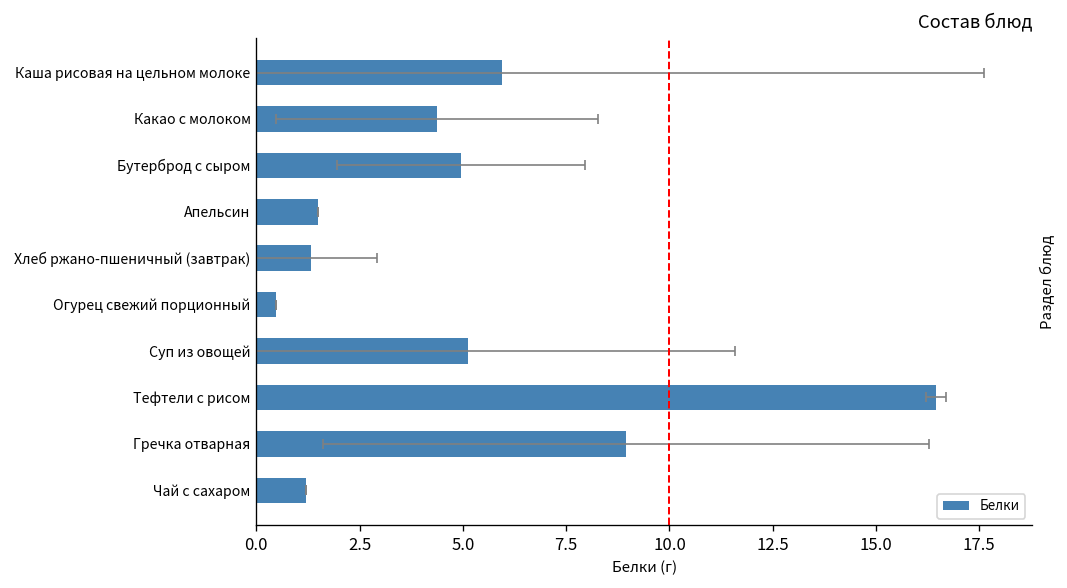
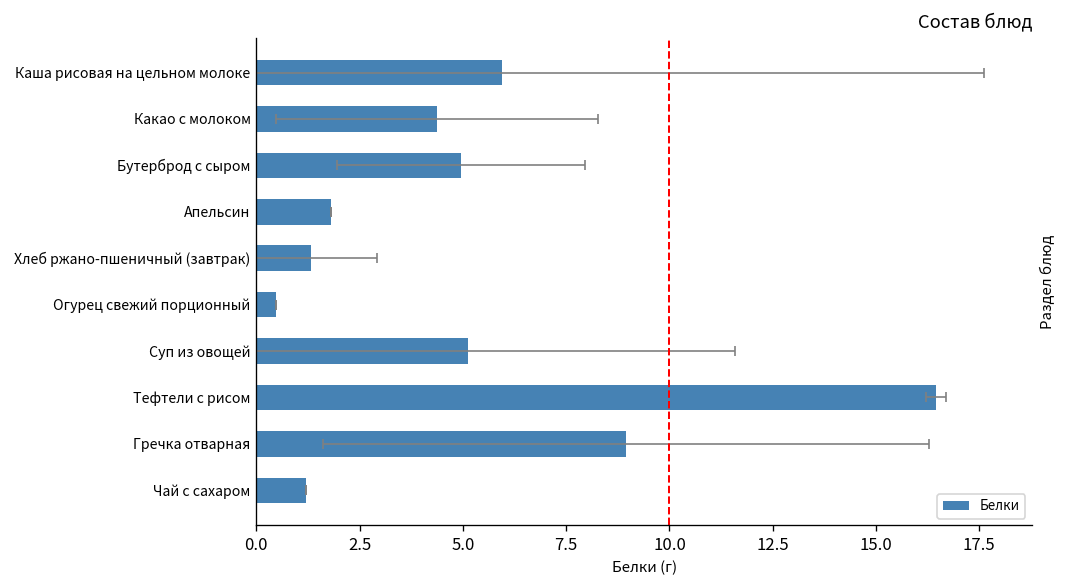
Белки, Апельсин: 1.5 -> 1.8
